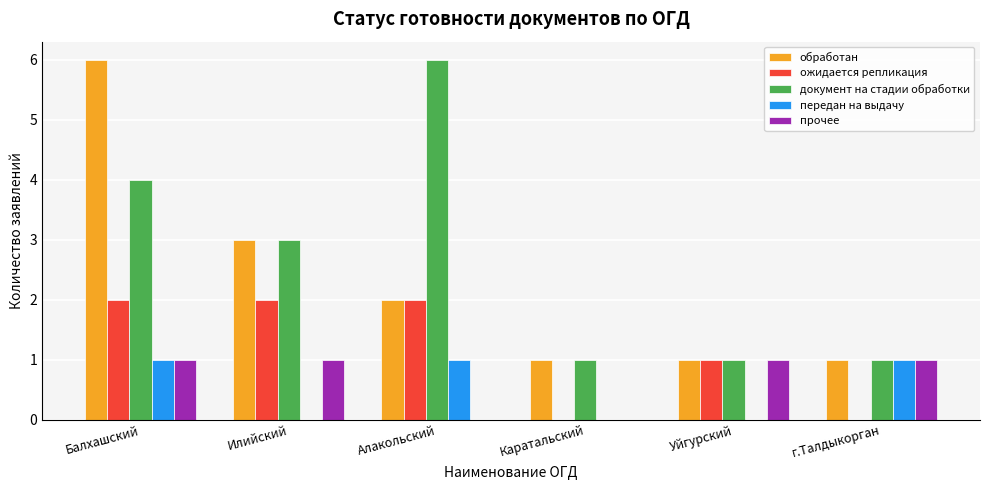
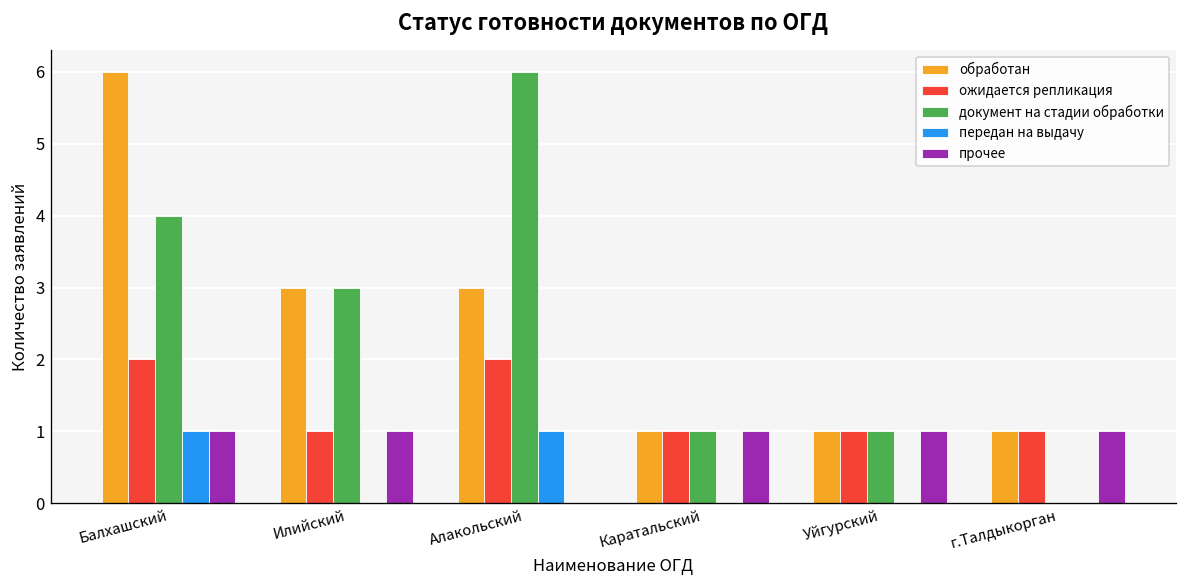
ожидается репликация, Илийский: 2 -> 1
обработан, Алакольский: 2 -> 3
ожидается репликация, Каратальский: 0 -> 1
прочее, Каратальский: 0 -> 1
ожидается репликация, г.Талдыкорган: 0 -> 1
документ на стадии обработки, г.Талдыкорган: 1 -> 0
передан на выдачу, г.Талдыкорган: 1 -> 0
